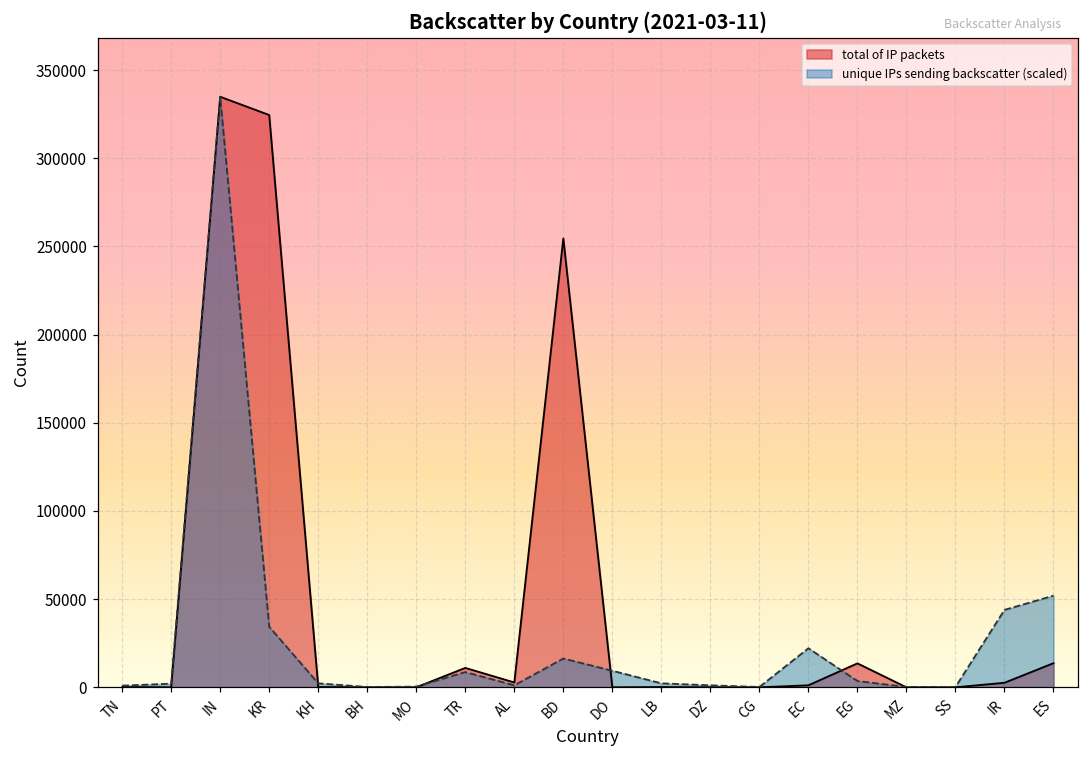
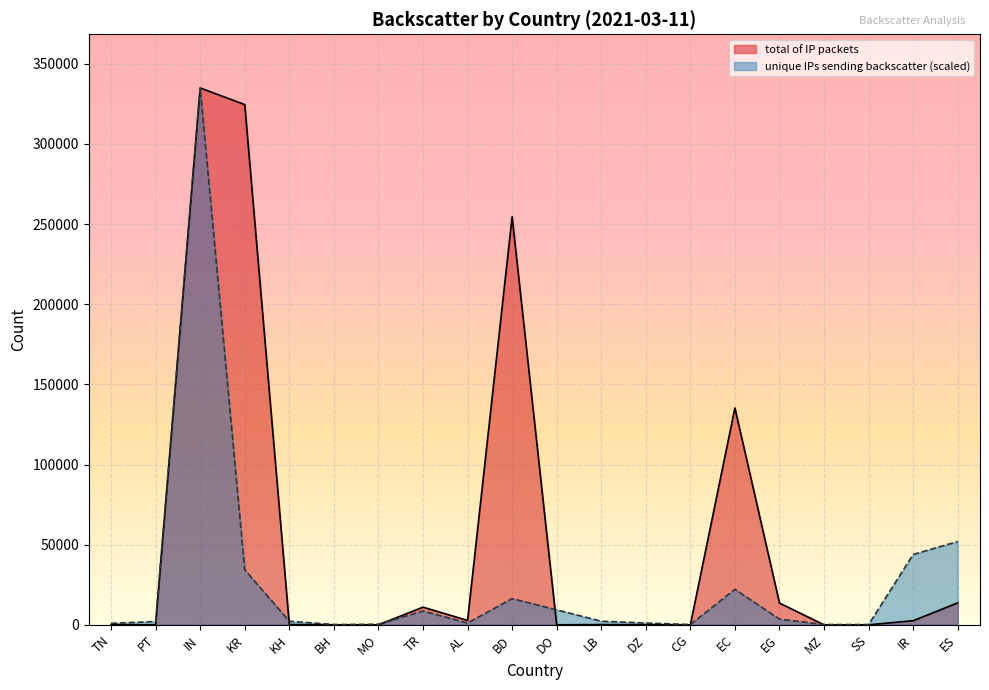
total of IP packets, EC: 1000 -> 135000
